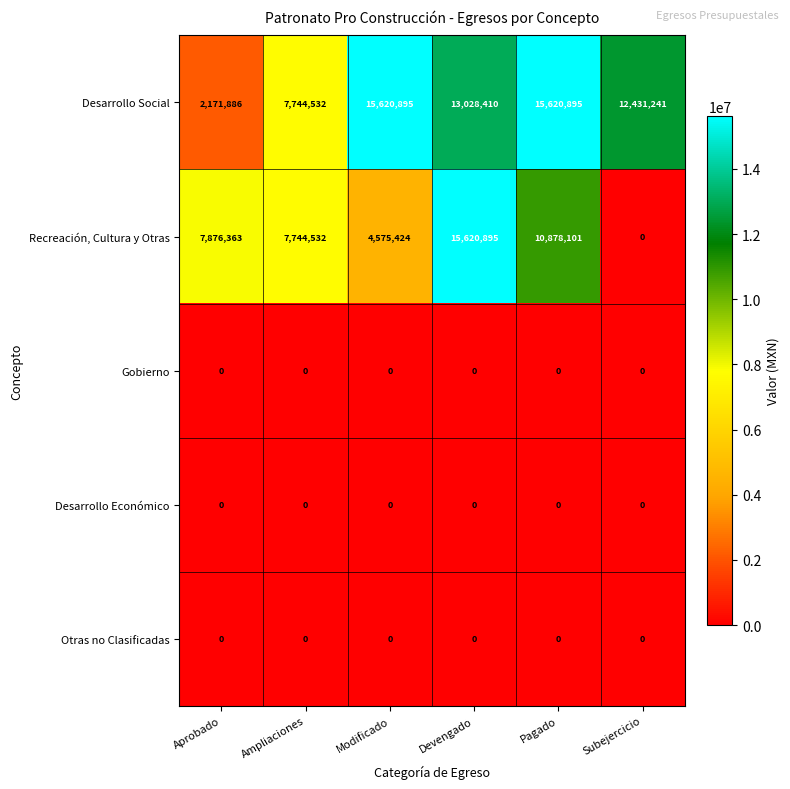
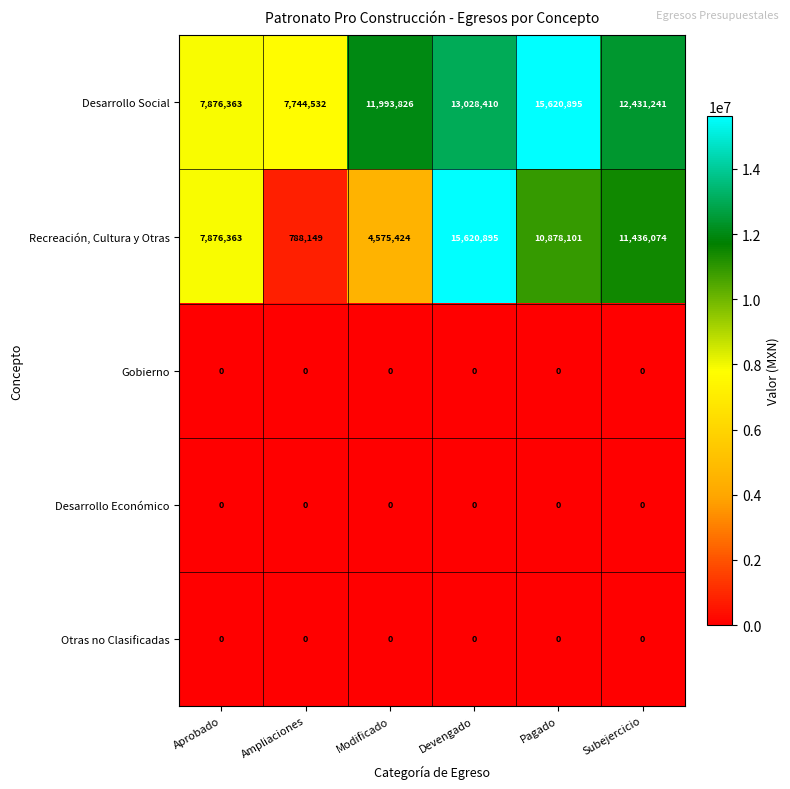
Desarrollo Social, Aprobado: 2,171,886 -> 7,876,363
Desarrollo Social, Modificado: 15,620,895 -> 11,993,826
Recreación, Cultura y Otras, Ampliaciones: 7,744,532 -> 788,149
Recreación, Cultura y Otras, Subejercicio: 0 -> 11,436,074
